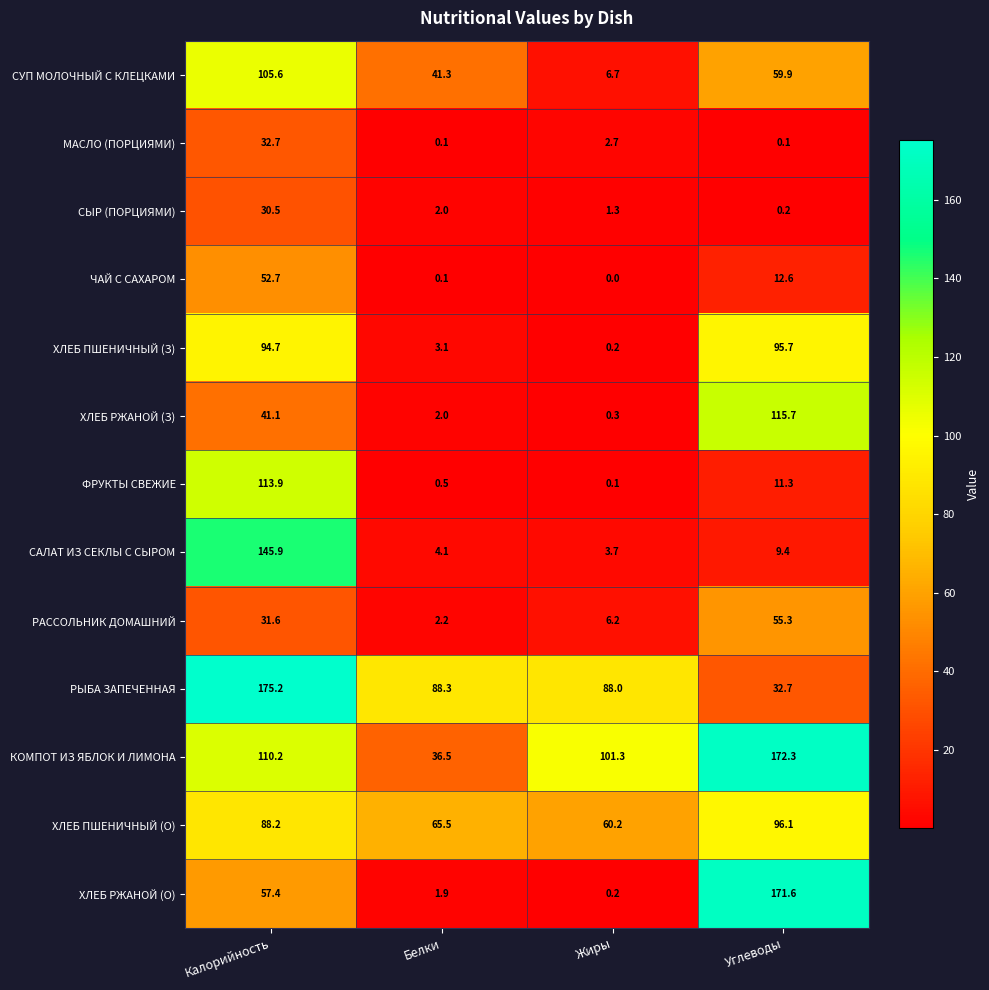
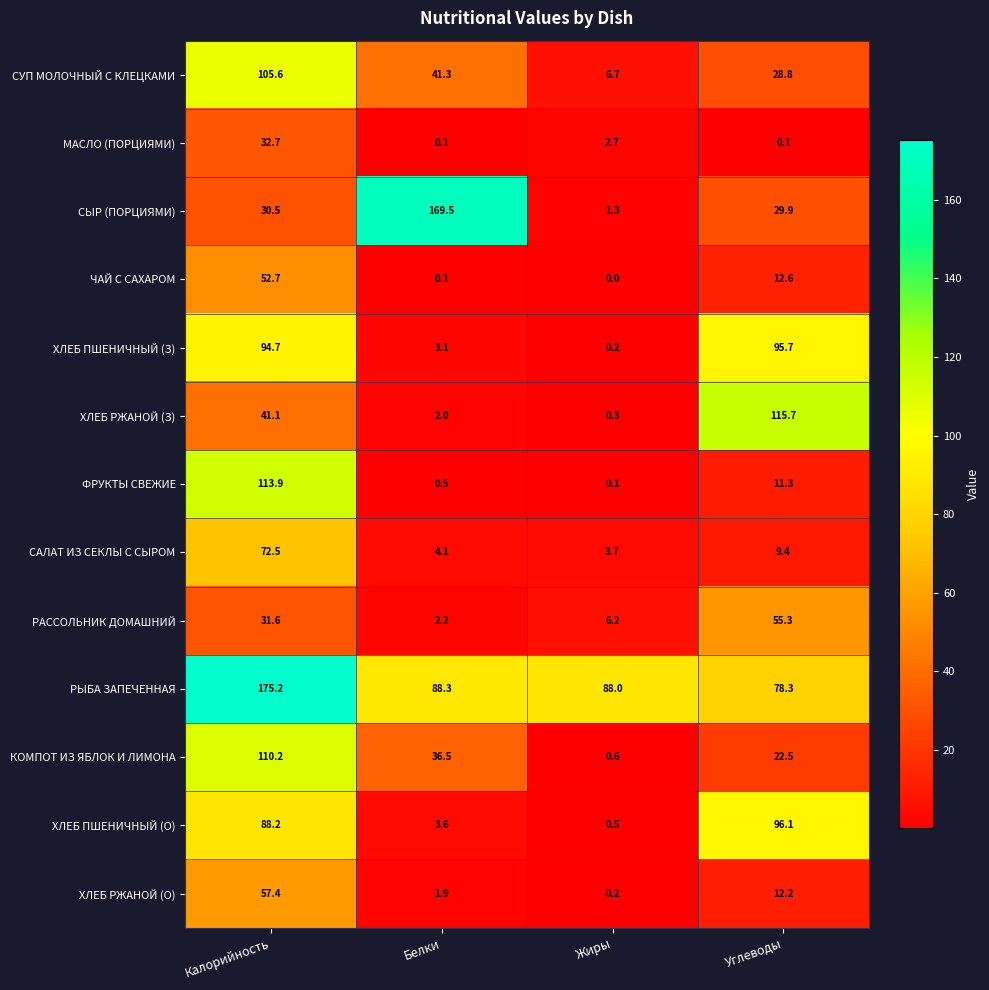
СУП МОЛОЧНЫЙ С КЛЕЦКАМИ, Углеводы: 59.9 -> 28.8
СЫР (ПОРЦИЯМИ), Белки: 2.0 -> 169.5
СЫР (ПОРЦИЯМИ), Углеводы: 0.2 -> 29.9
САЛАТ ИЗ СЕКЛЫ С СЫРОМ, Калорийность: 145.9 -> 72.5
РЫБА ЗАПЕЧЕННАЯ, Углеводы: 32.7 -> 78.3
КОМПОТ ИЗ ЯБЛОК И ЛИМОНА, Жиры: 101.3 -> 0.6
КОМПОТ ИЗ ЯБЛОК И ЛИМОНА, Углеводы: 172.3 -> 22.5
ХЛЕБ ПШЕНИЧНЫЙ (О), Белки: 65.5 -> 3.6
ХЛЕБ ПШЕНИЧНЫЙ (О), Жиры: 60.2 -> 0.5
ХЛЕБ РЖАНОЙ (О), Углеводы: 171.6 -> 12.2
